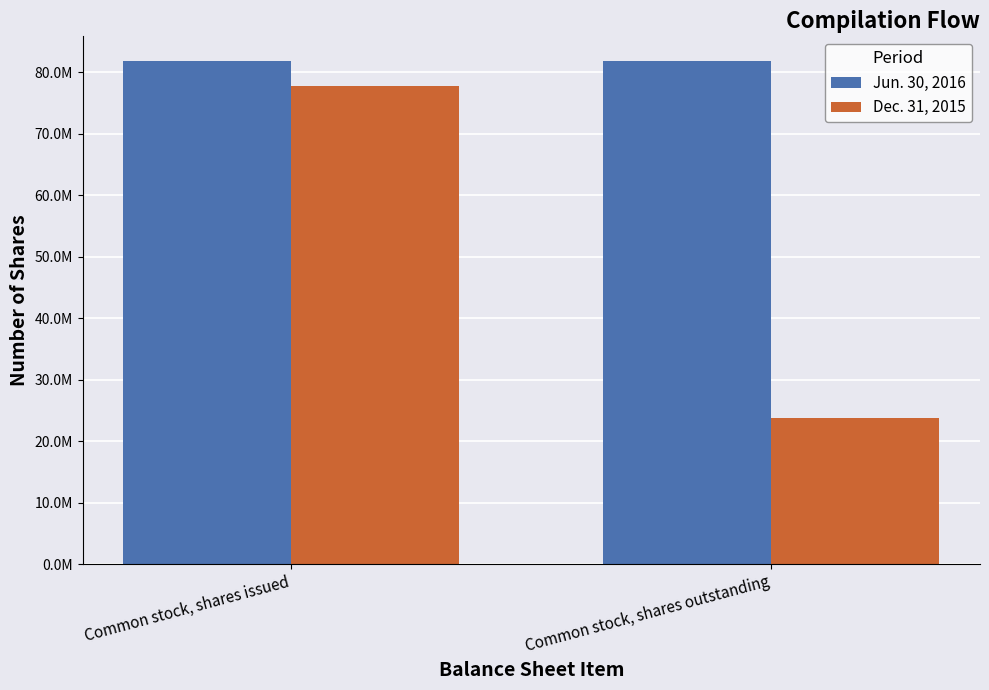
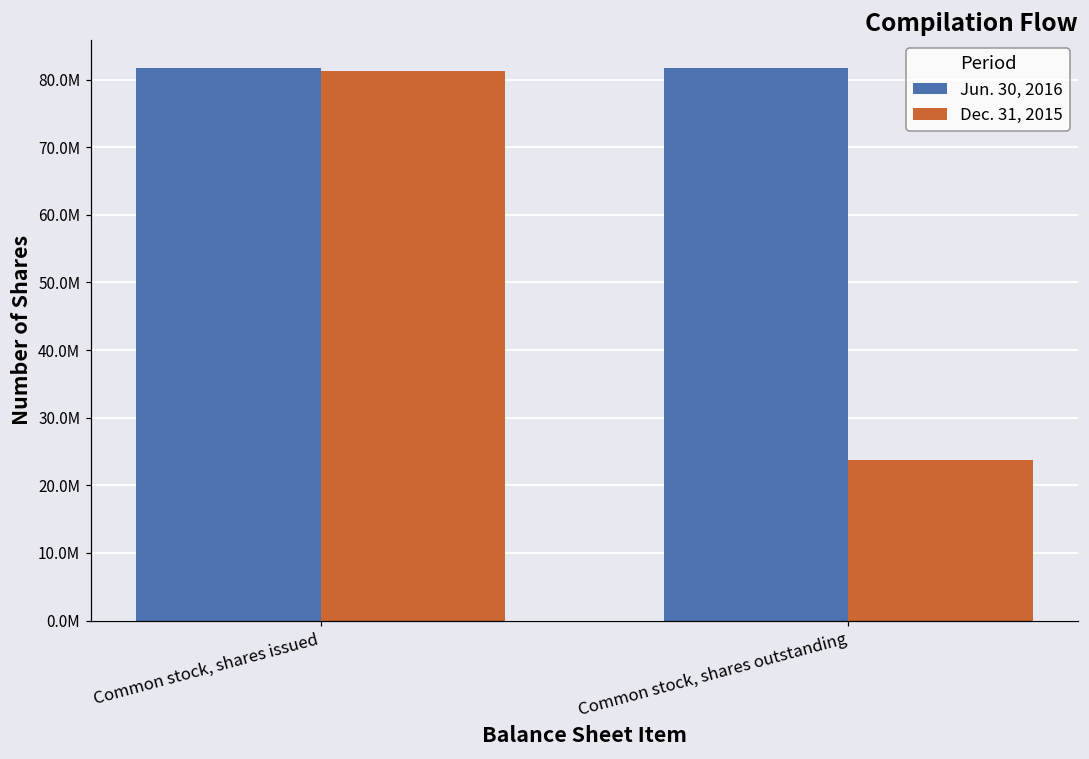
Dec. 31, 2015, Common stock, shares issued: 78000000 -> 81000000
